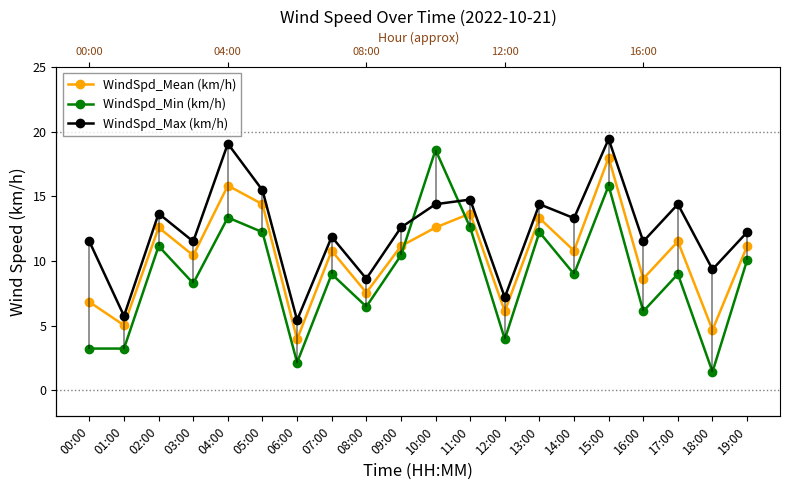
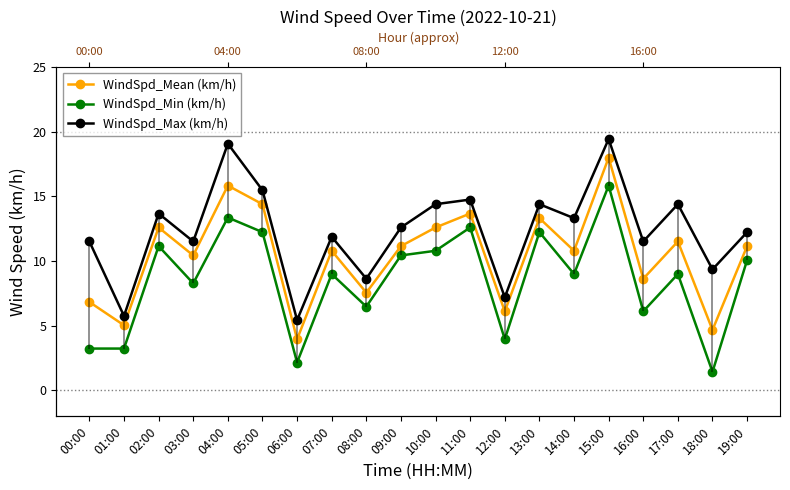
WindSpd_Min (km/h), 10:00: 18.6 -> 10.8
